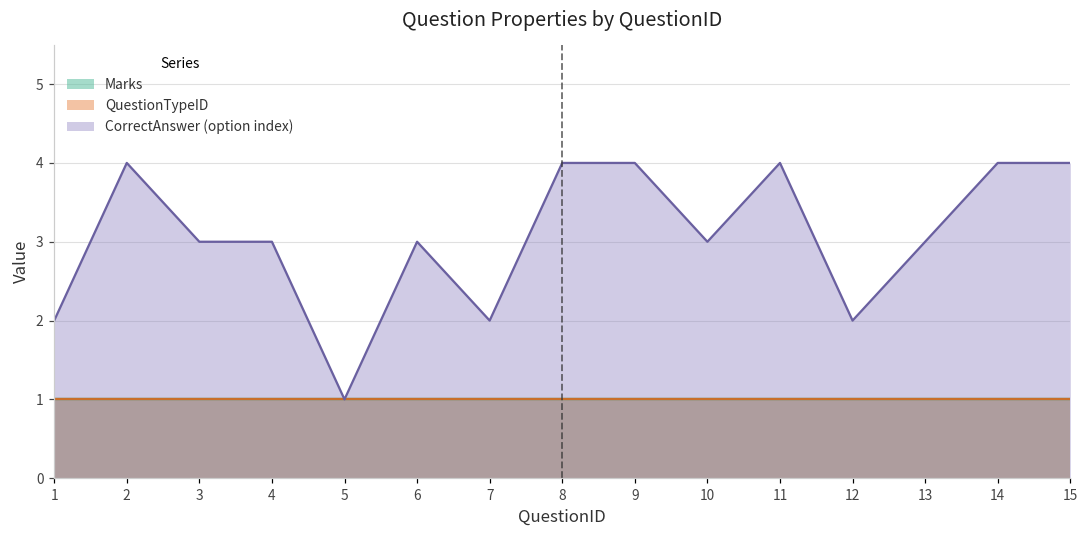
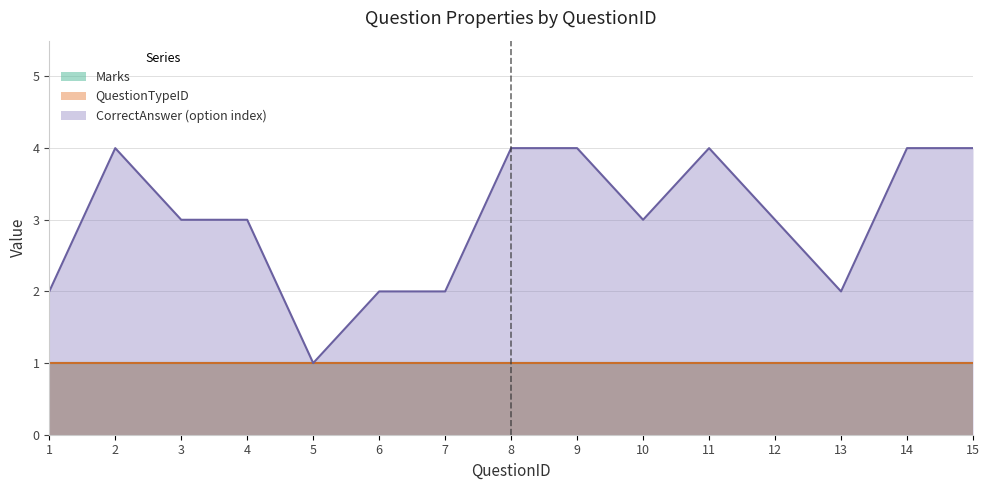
CorrectAnswer (option index), 6: 3 -> 2
CorrectAnswer (option index), 12: 2 -> 3
CorrectAnswer (option index), 13: 3 -> 2
